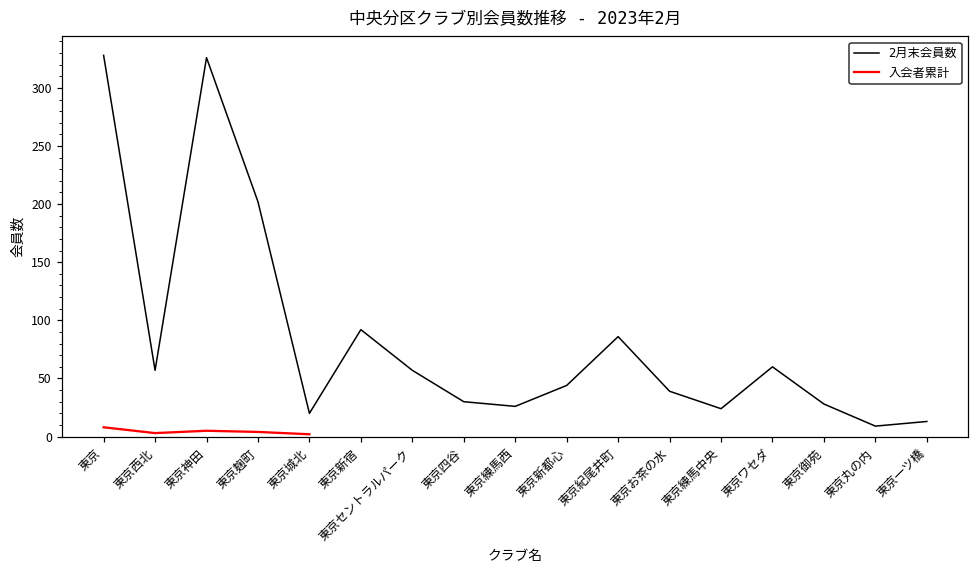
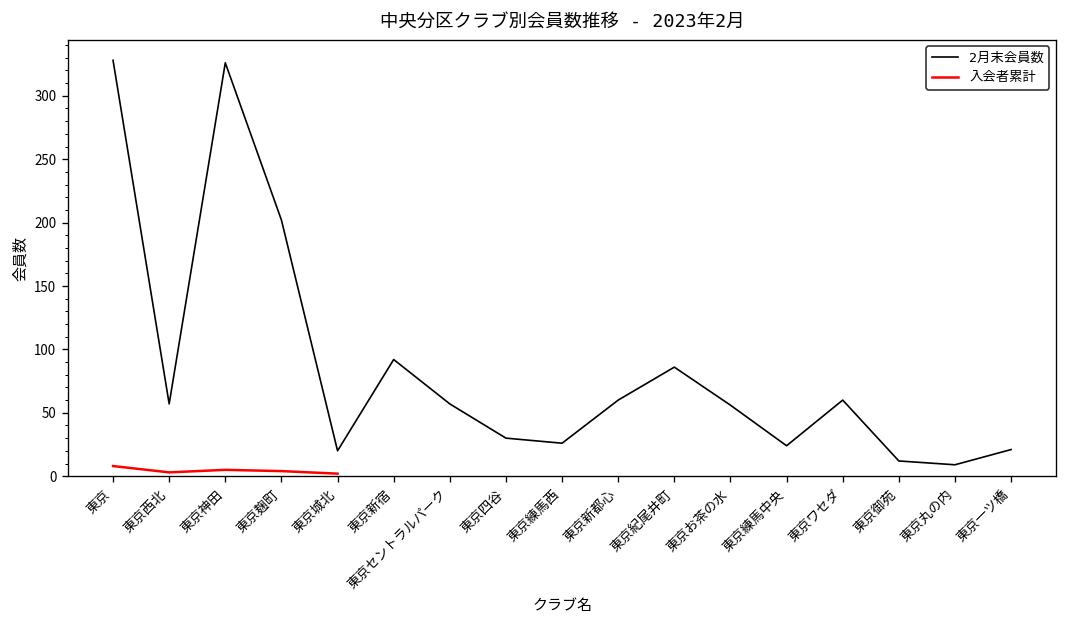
2月末会員数, 東京新都心: 44 -> 60
2月末会員数, 東京お茶の水: 39 -> 56
2月末会員数, 東京御苑: 28 -> 12
2月末会員数, 東京一ツ橋: 13 -> 21
